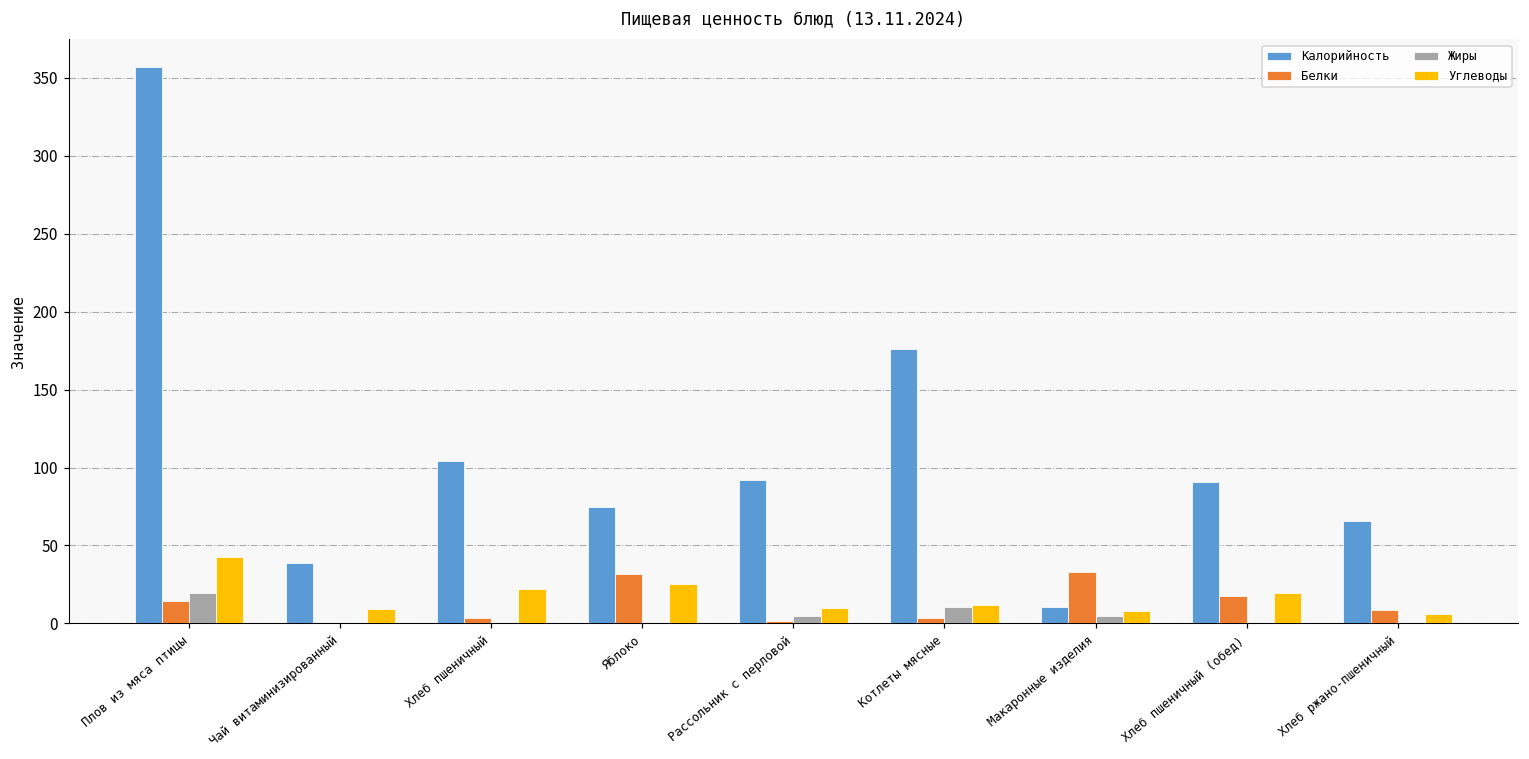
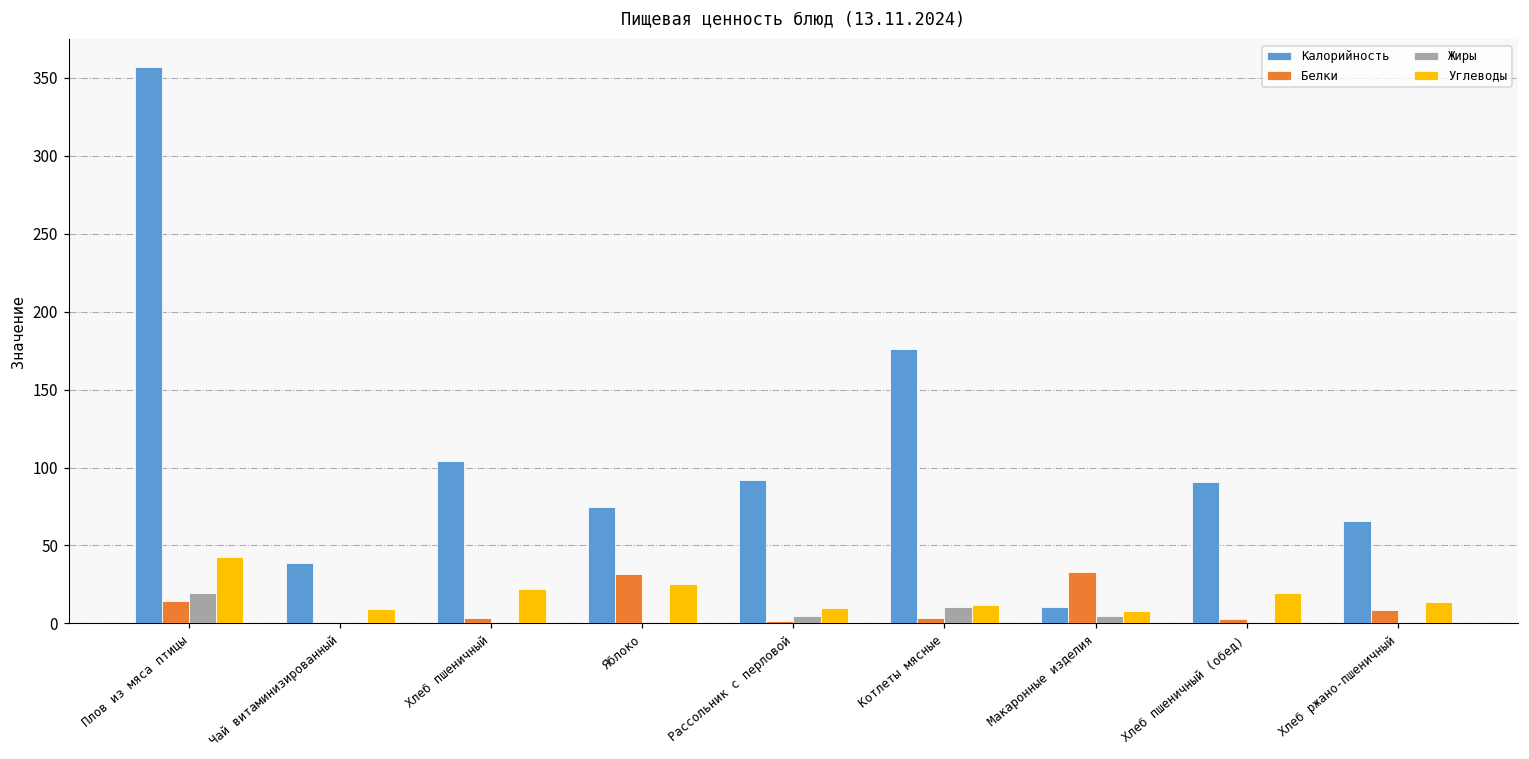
Белки, Хлеб пшеничный (обед): 18 -> 3
Углеводы, Хлеб ржано-пшеничный: 6 -> 14
